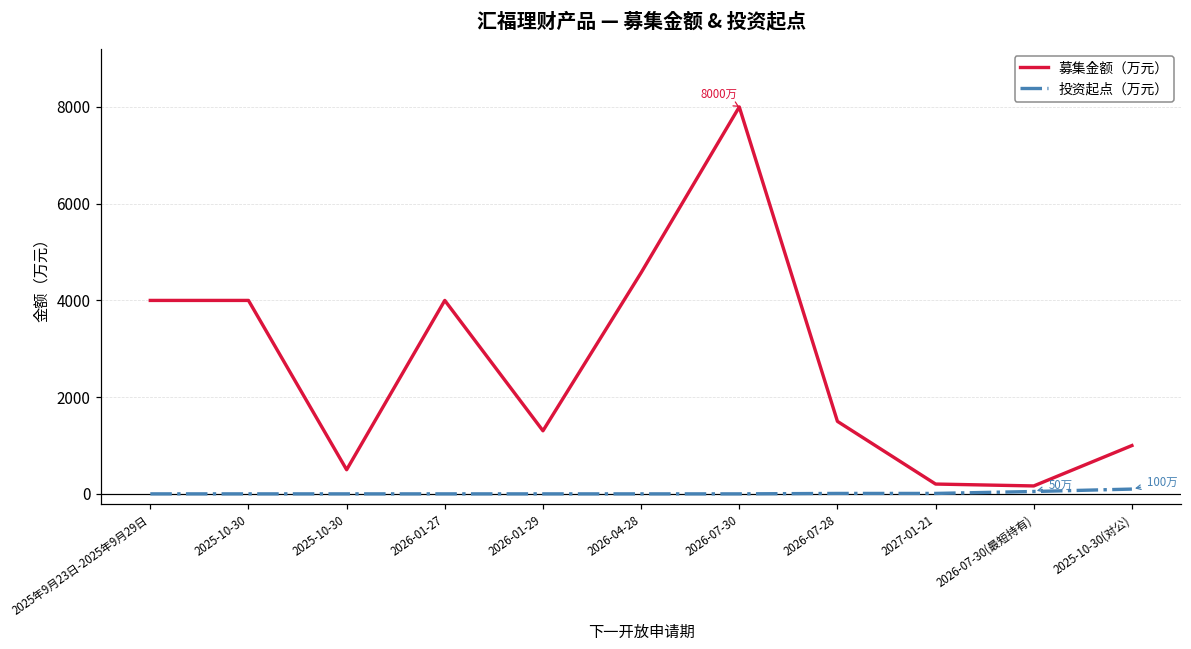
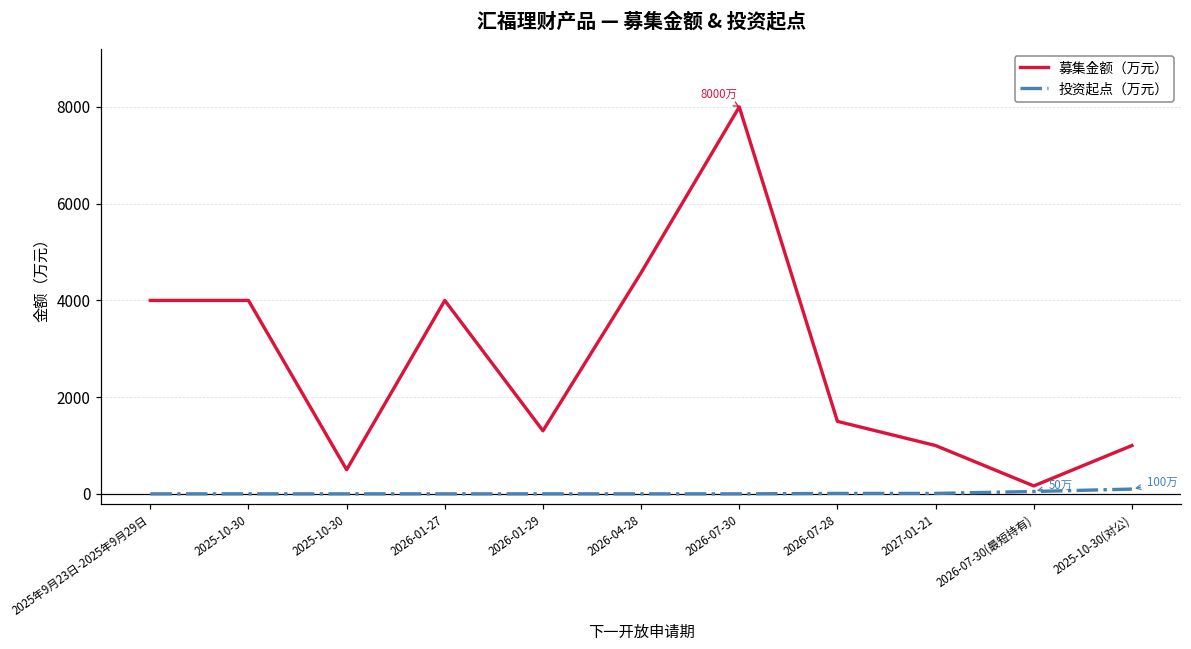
募集金额（万元）, 2027-01-21: 200 -> 1000
